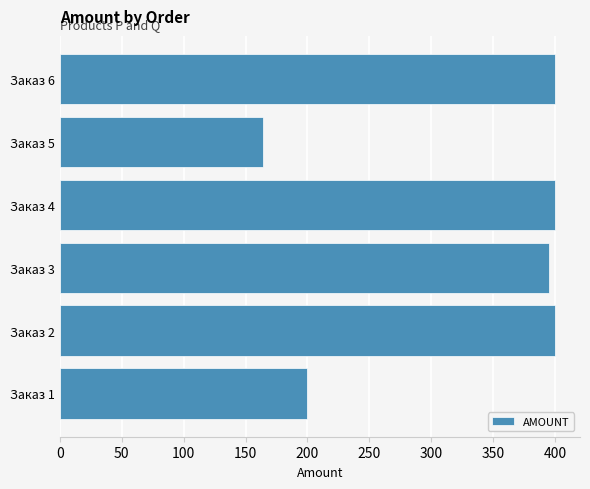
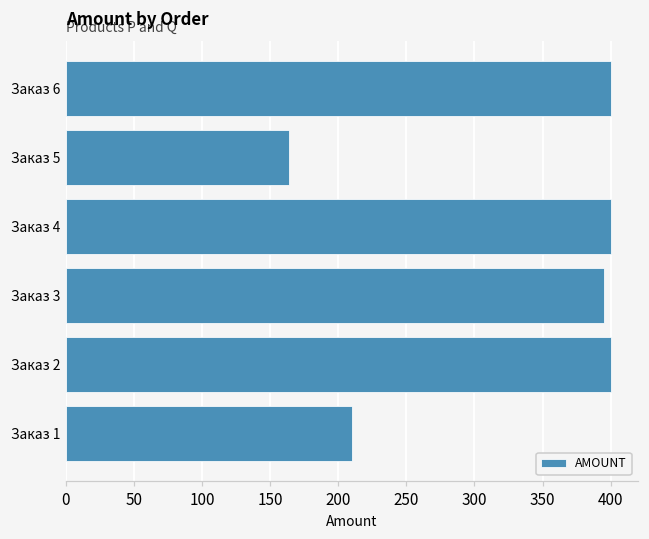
Заказ 1: 200 -> 210
